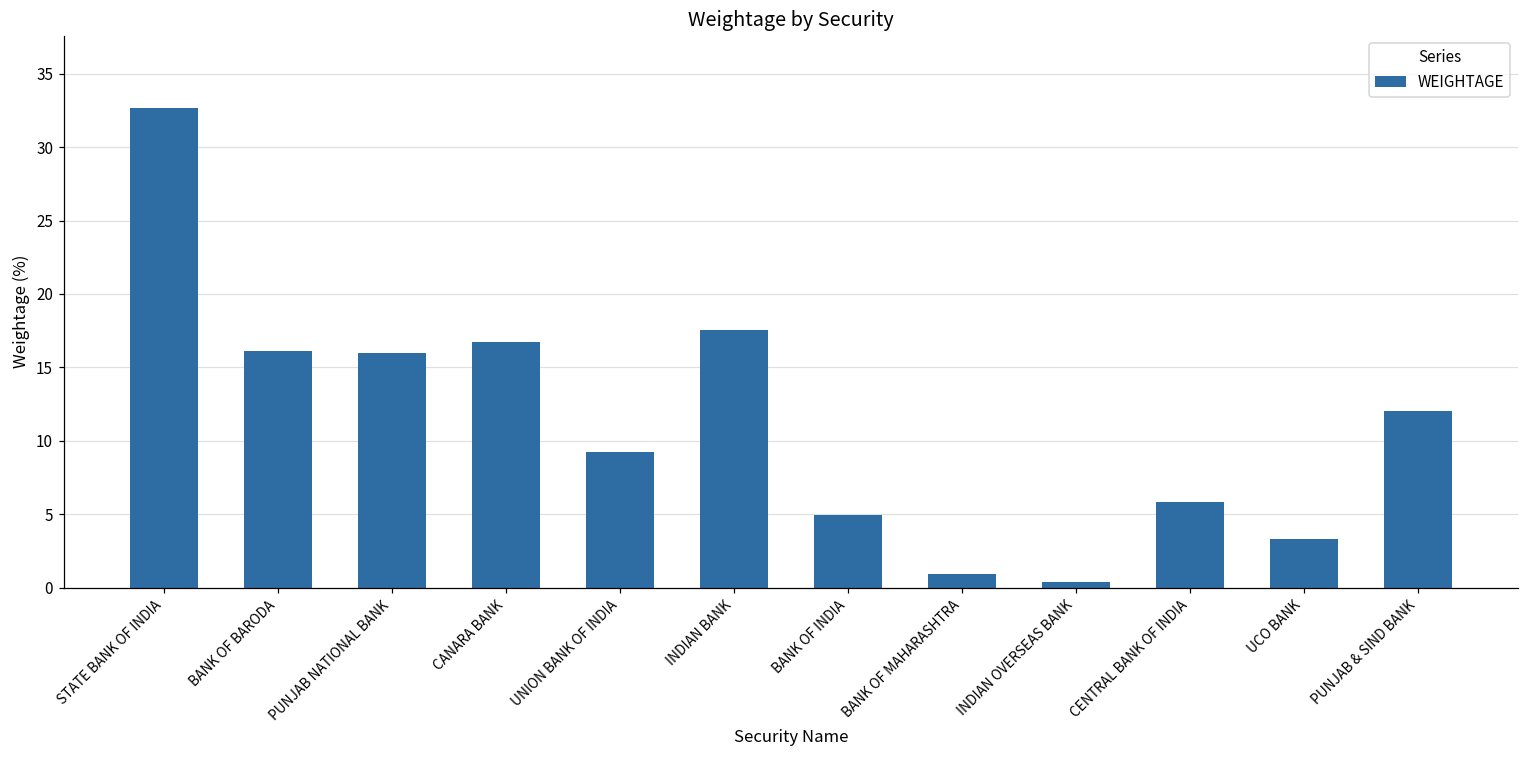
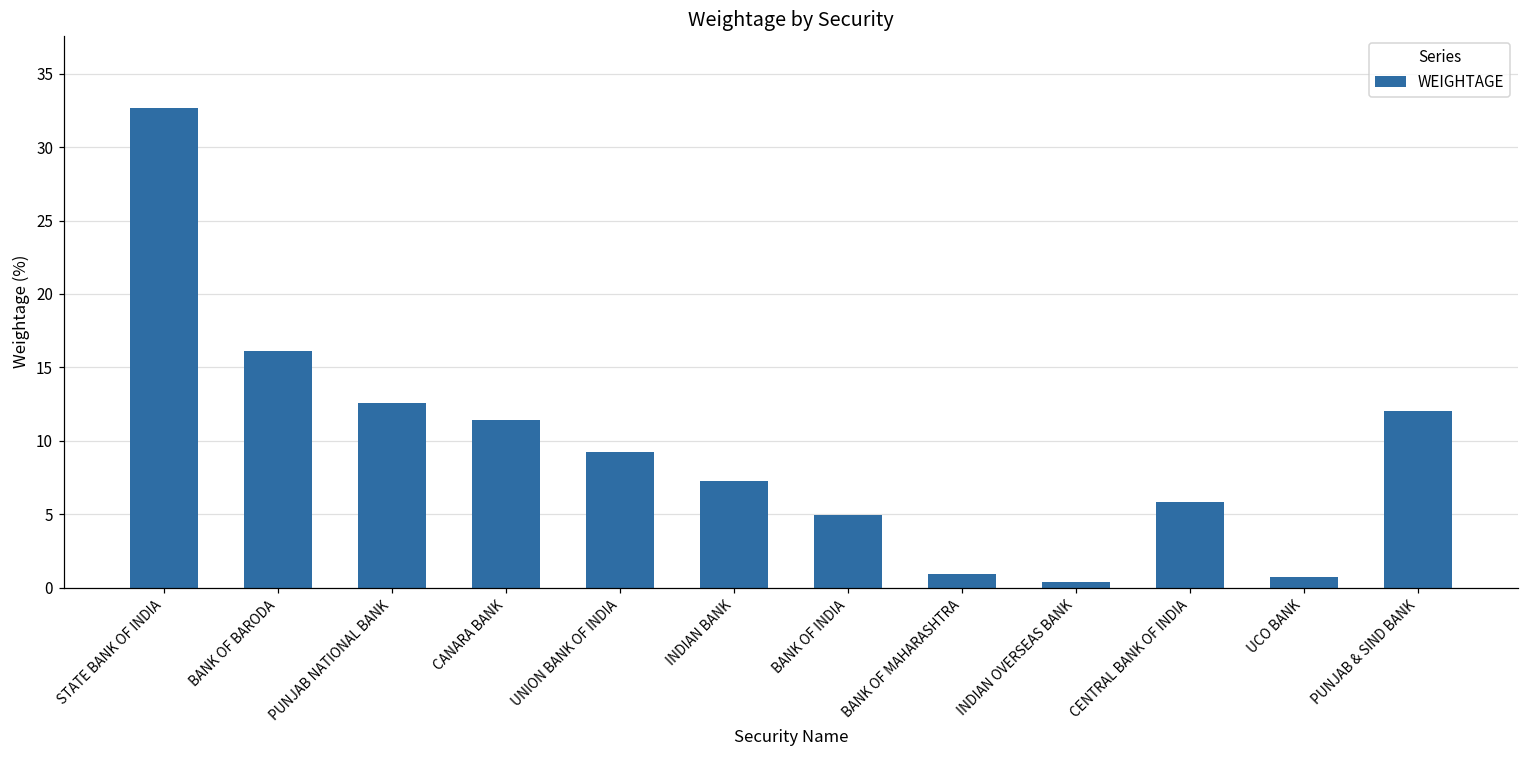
PUNJAB NATIONAL BANK: 16.0 -> 12.6
CANARA BANK: 16.7 -> 11.4
INDIAN BANK: 17.6 -> 7.3
UCO BANK: 3.3 -> 0.7
